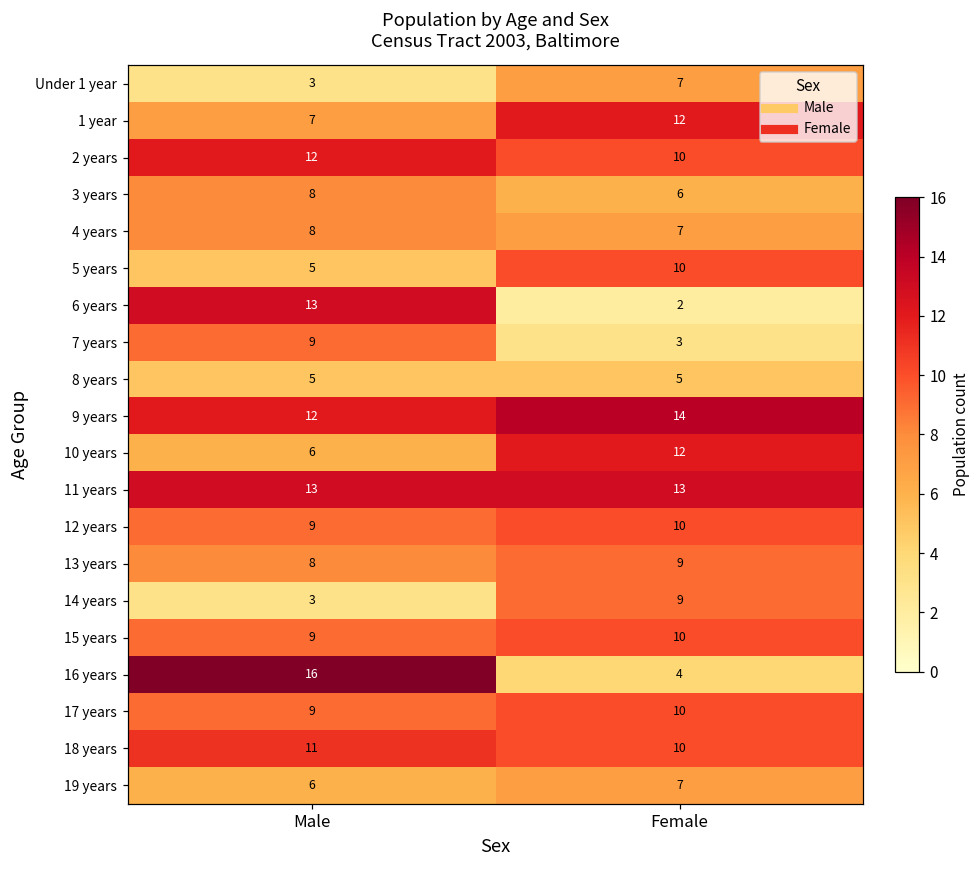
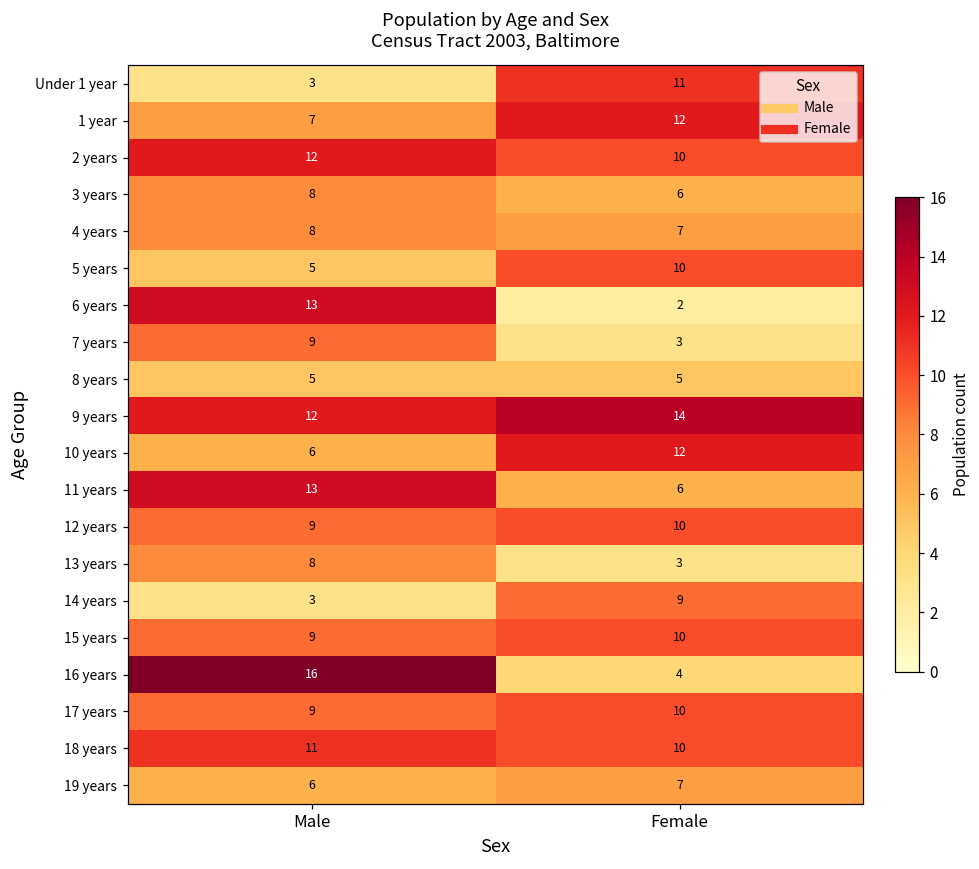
Under 1 year, Female: 7 -> 11
11 years, Female: 13 -> 6
13 years, Female: 9 -> 3
